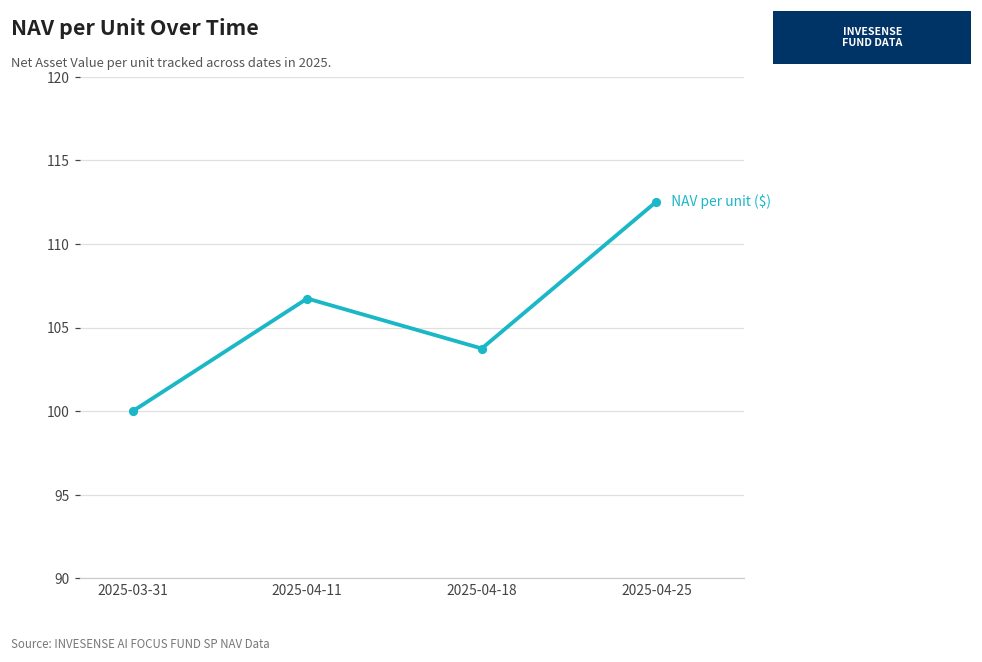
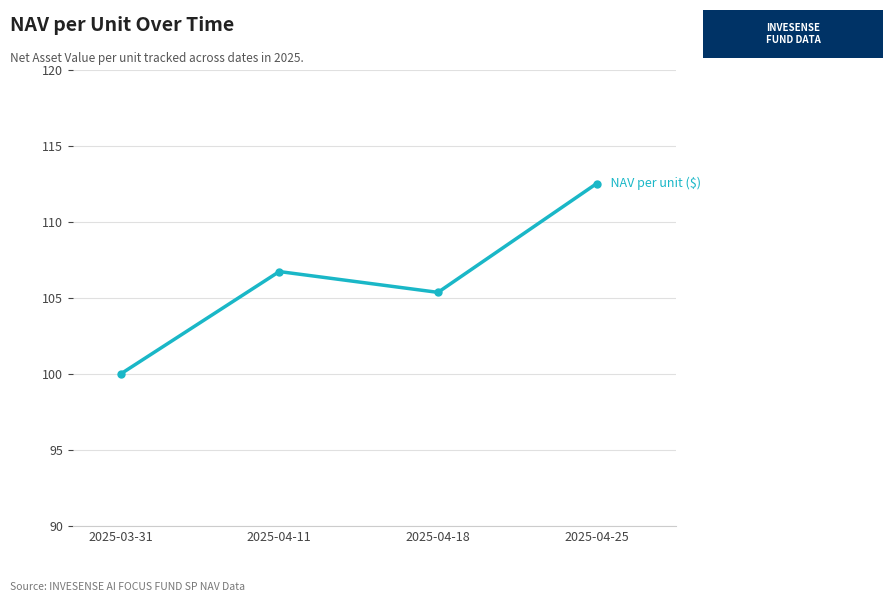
2025-04-18: 103.8 -> 105.4
